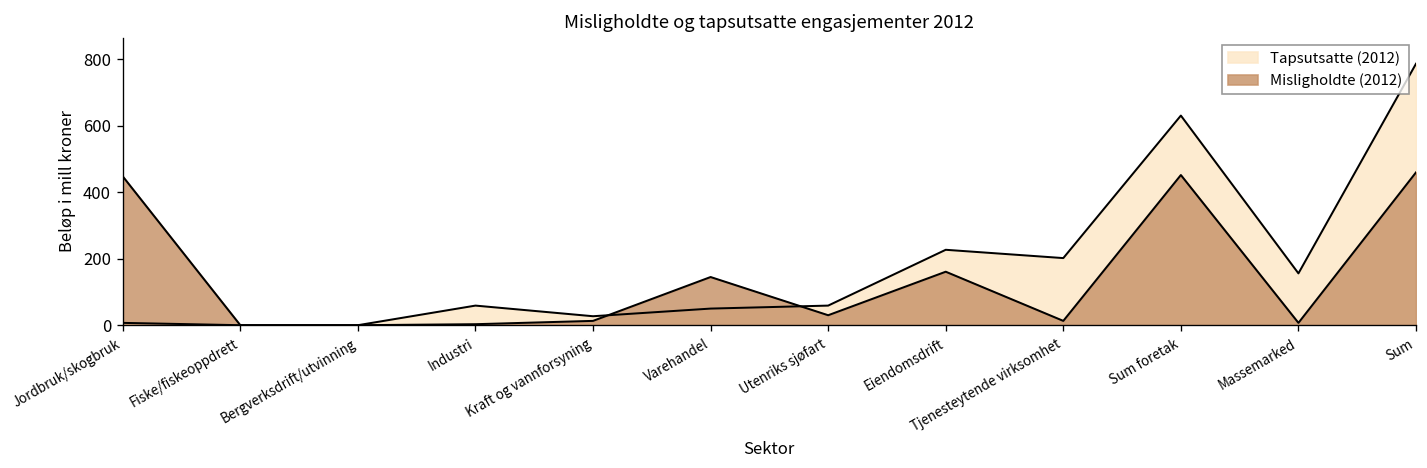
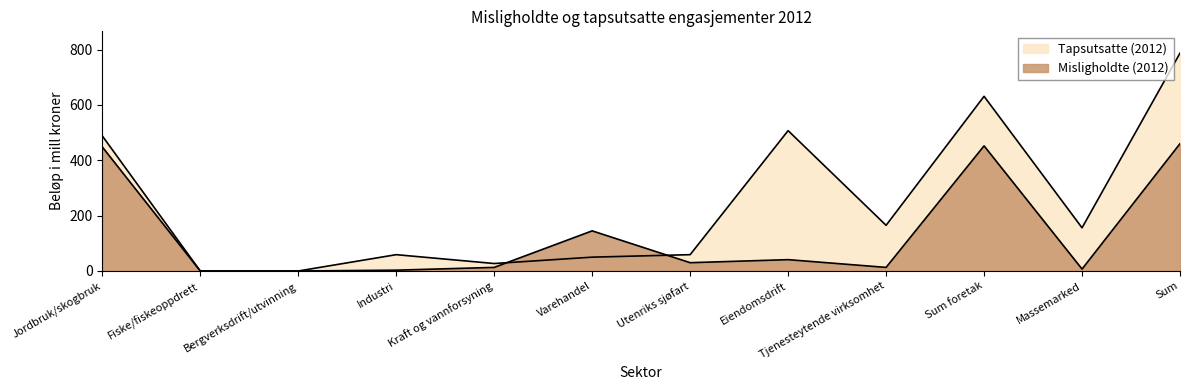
Tapsutsatte (2012), Jordbruk/skogbruk: 10 -> 490
Tapsutsatte (2012), Eiendomsdrift: 230 -> 510
Misligholdte (2012), Eiendomsdrift: 160 -> 40
Tapsutsatte (2012), Tjenesteytende virksomhet: 200 -> 170
